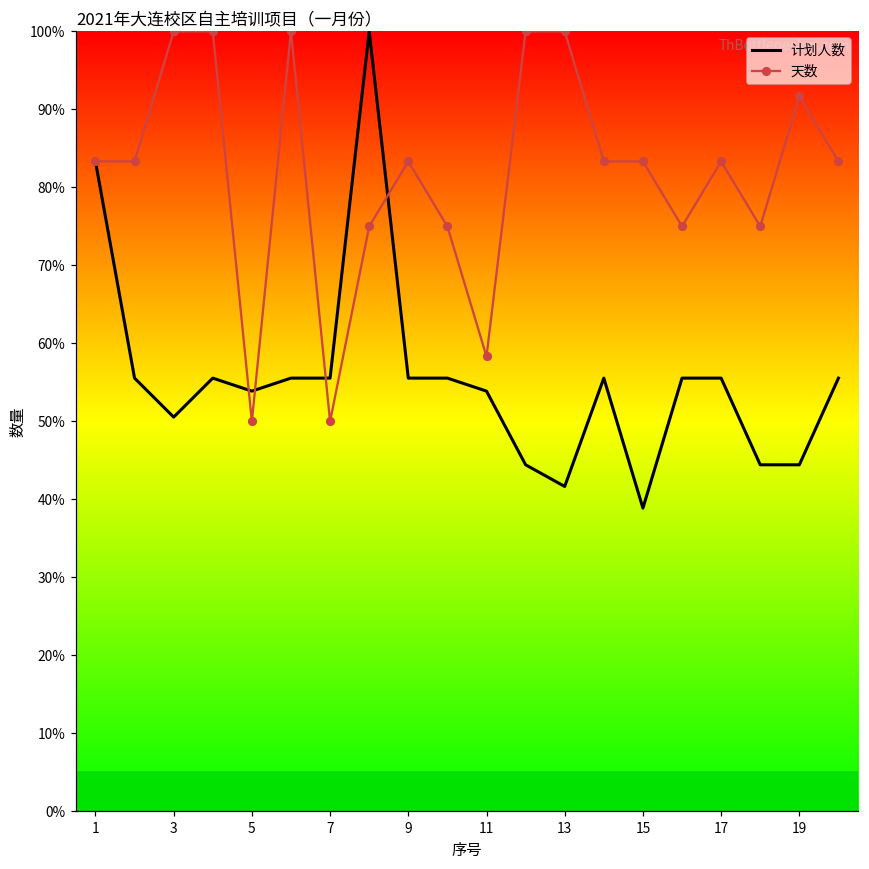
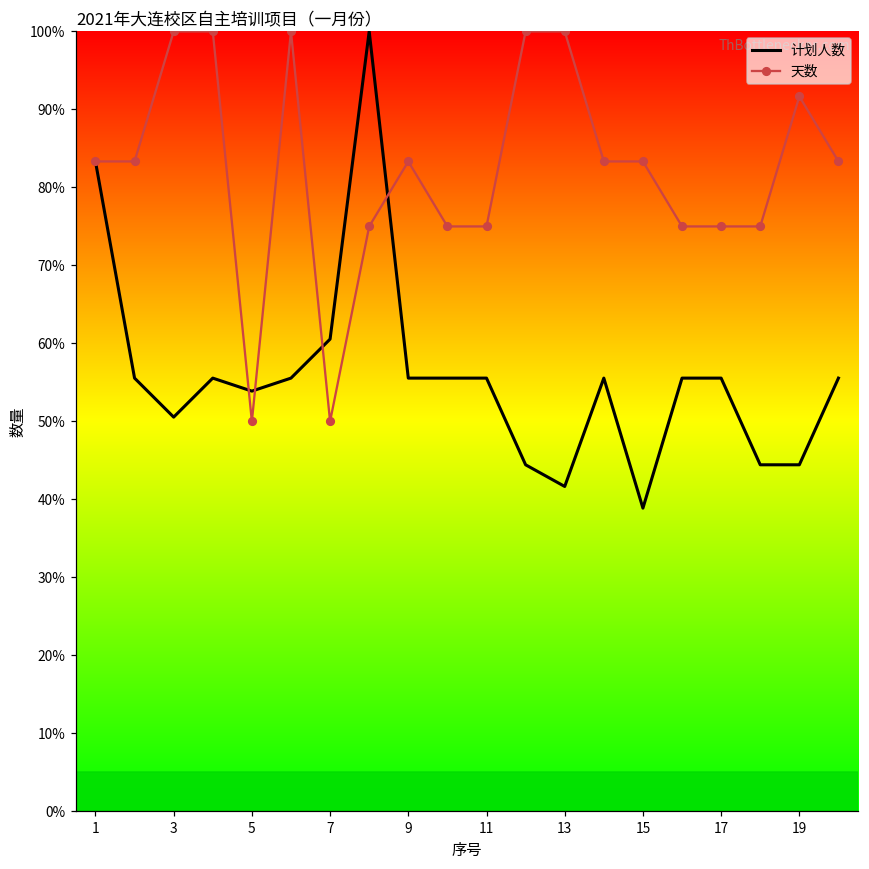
计划人数, 7: 56% -> 61%
计划人数, 11: 54% -> 56%
天数, 11: 58% -> 75%
天数, 17: 83% -> 75%
